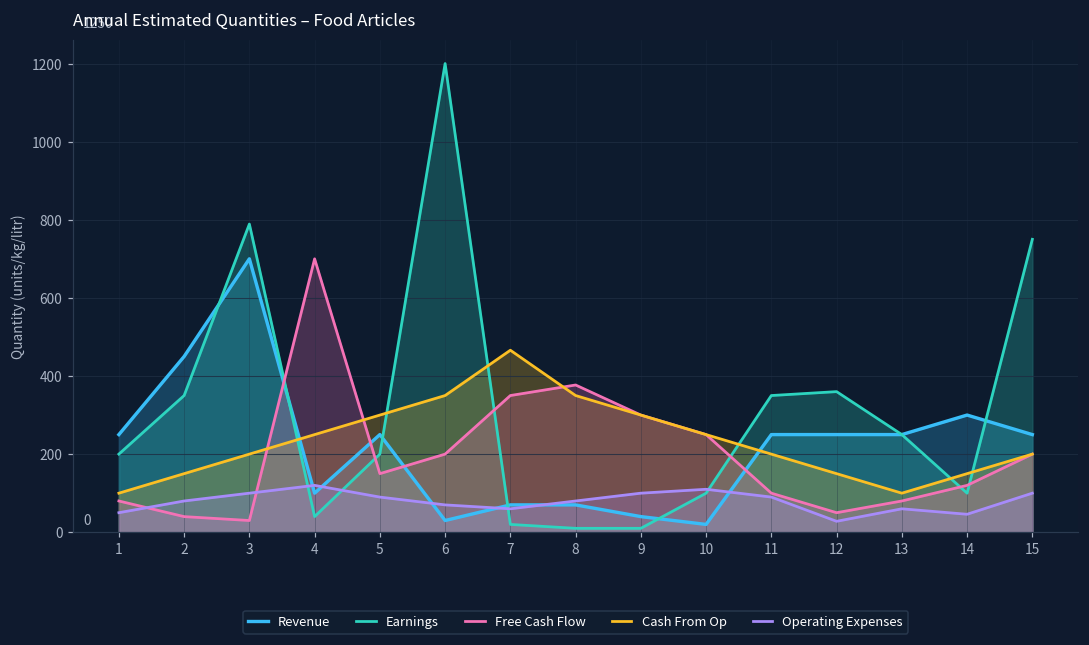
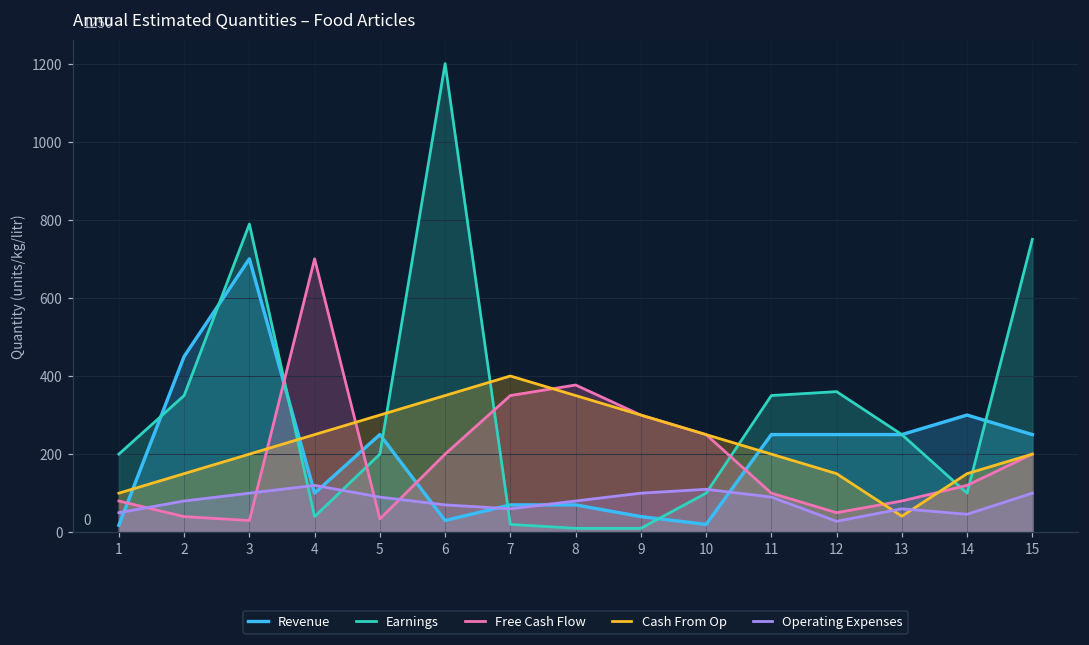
Revenue, 1: 250 -> 20
Free Cash Flow, 5: 150 -> 30
Cash From Op, 7: 470 -> 400
Cash From Op, 13: 100 -> 40
